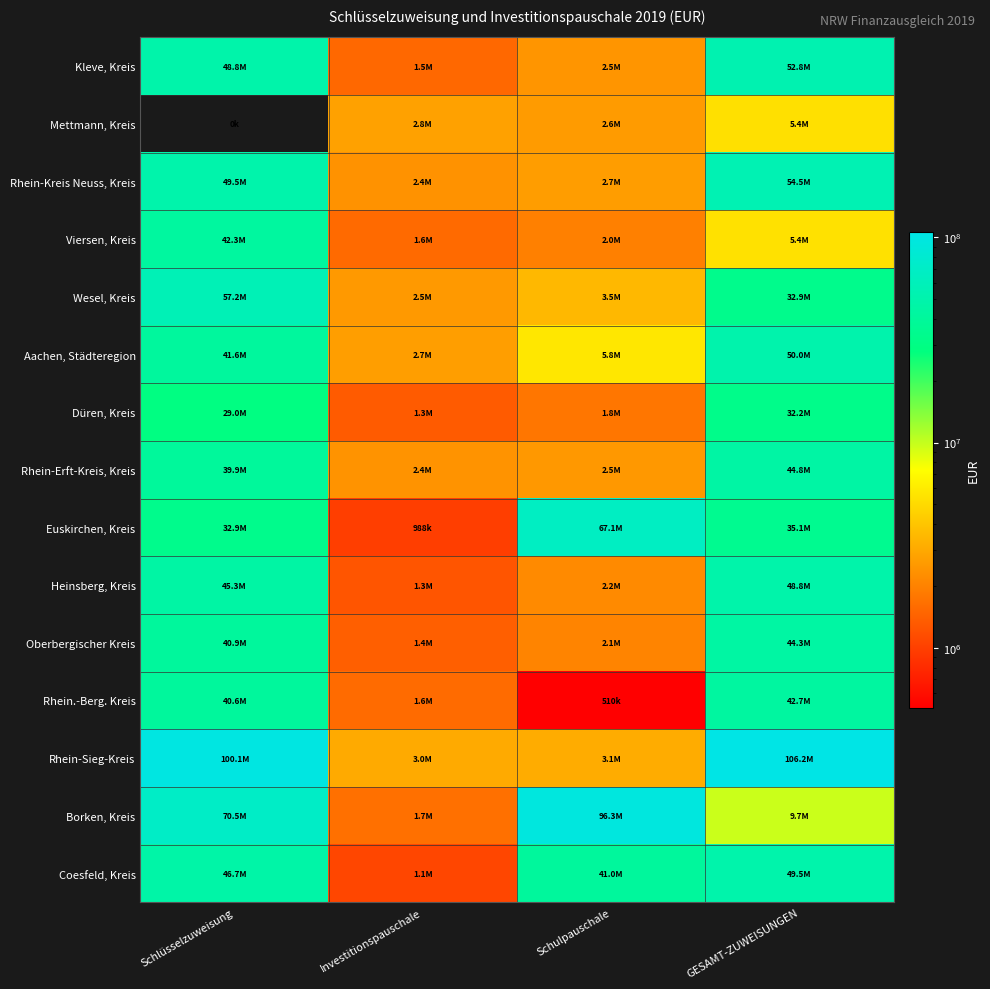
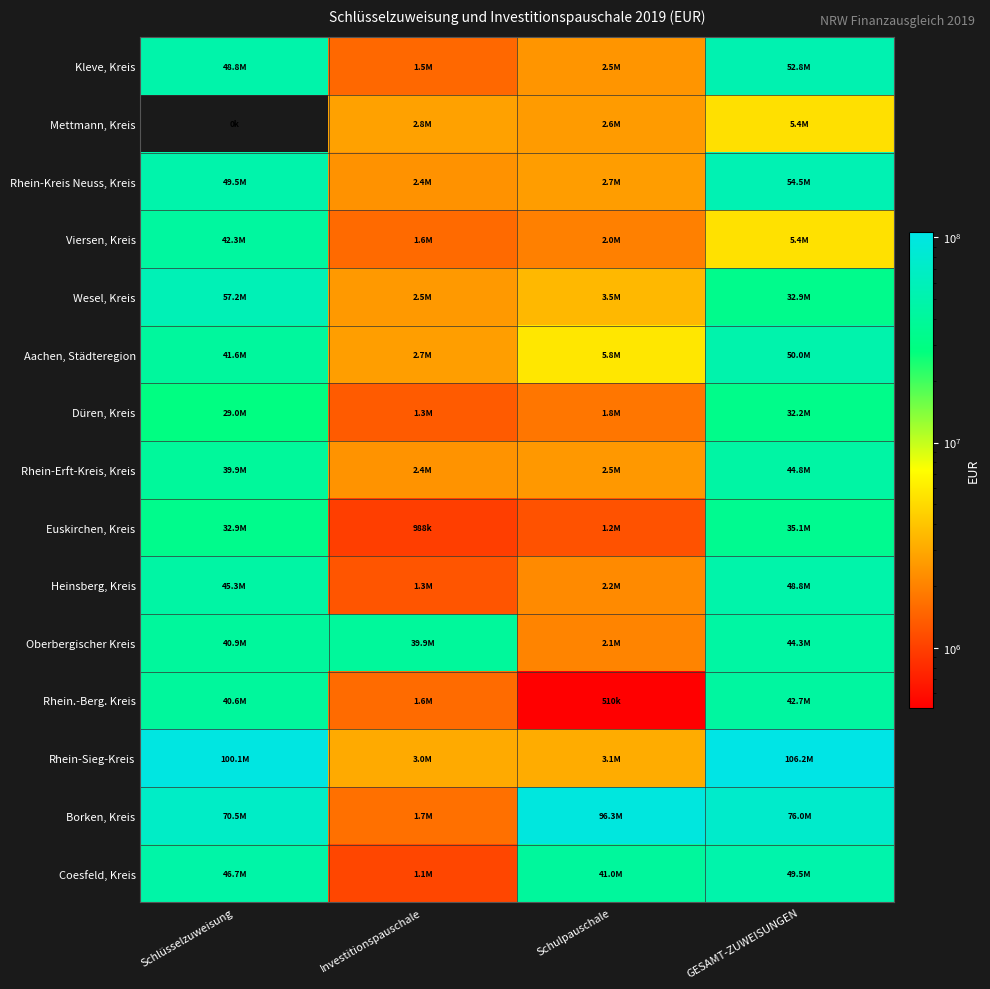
Euskirchen, Kreis, Schulpauschale: 67.1M -> 1.2M
Oberbergischer Kreis, Investitionspauschale: 1.4M -> 39.9M
Borken, Kreis, GESAMT-ZUWEISUNGEN: 9.7M -> 76.0M
